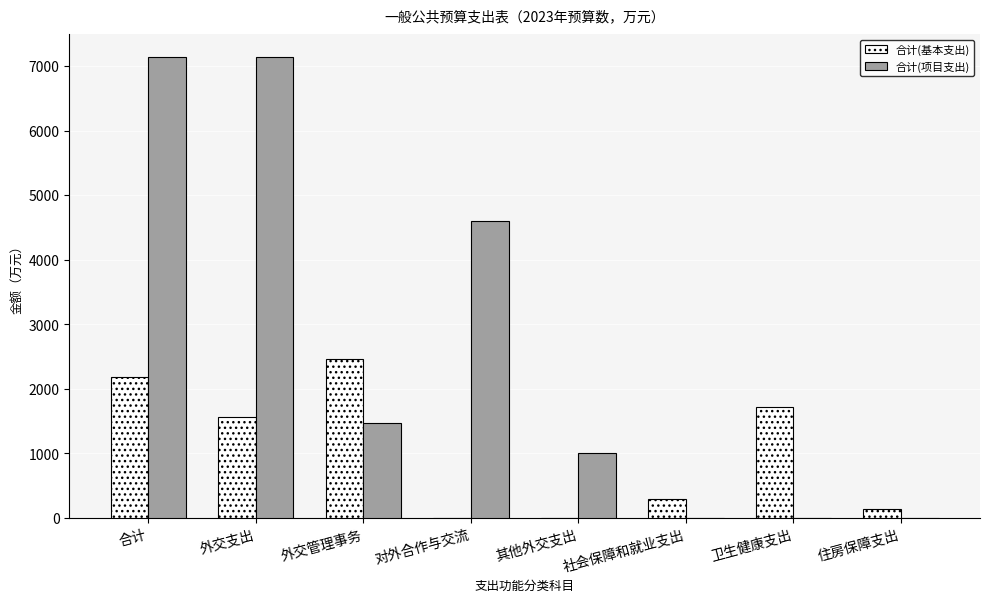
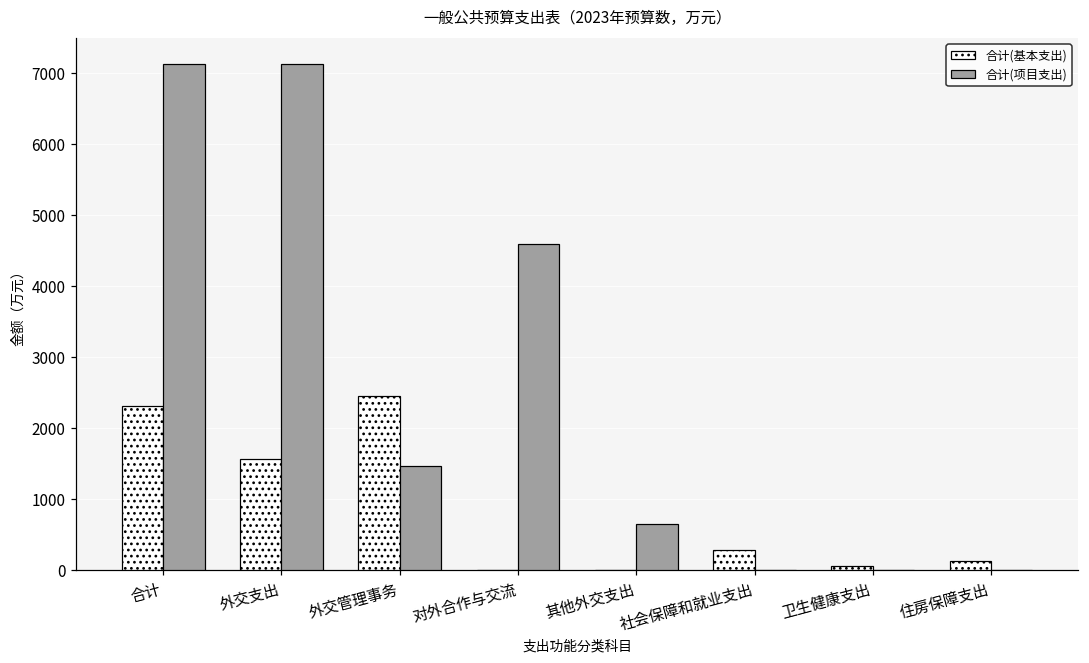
合计(基本支出), 合计: 2200 -> 2300
合计(项目支出), 其他外交支出: 1000 -> 600
合计(基本支出), 卫生健康支出: 1700 -> 100
